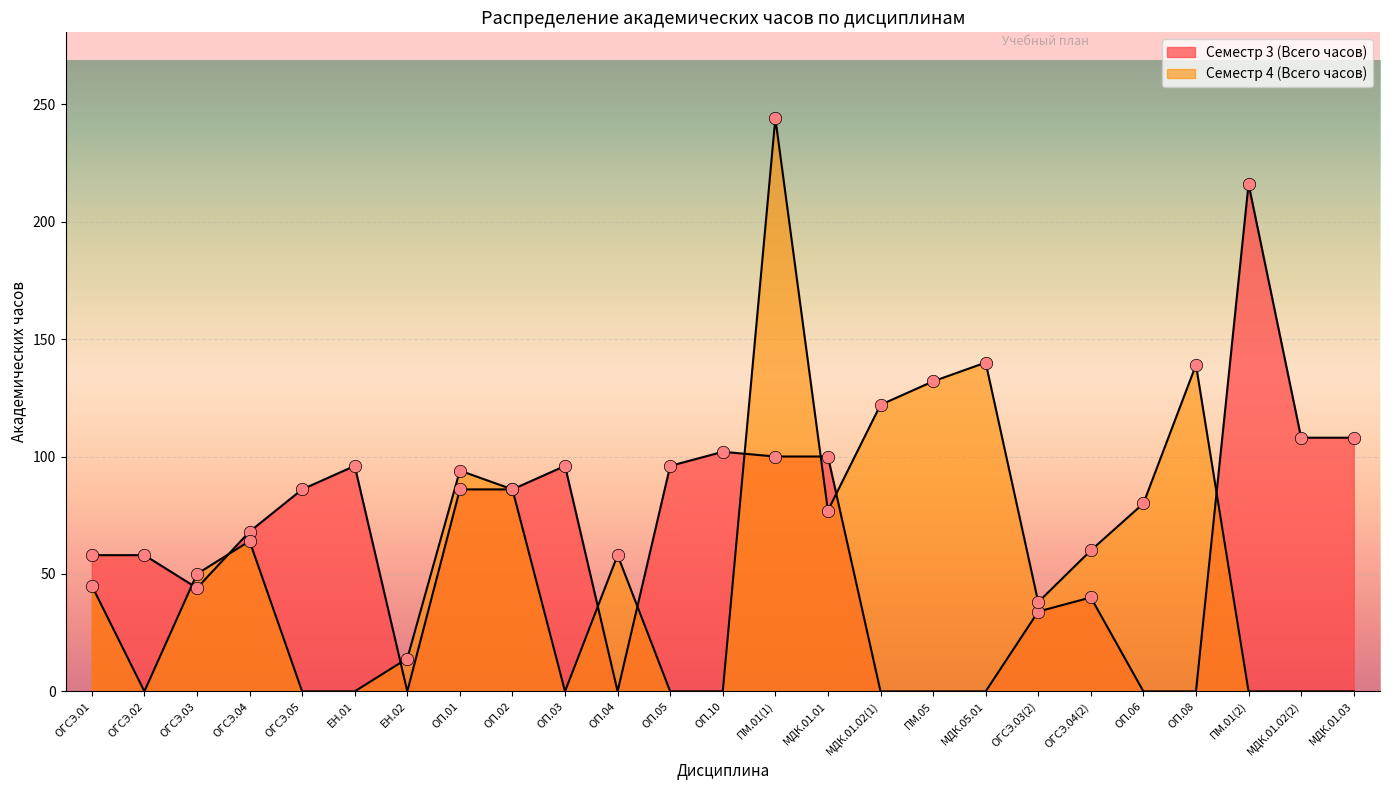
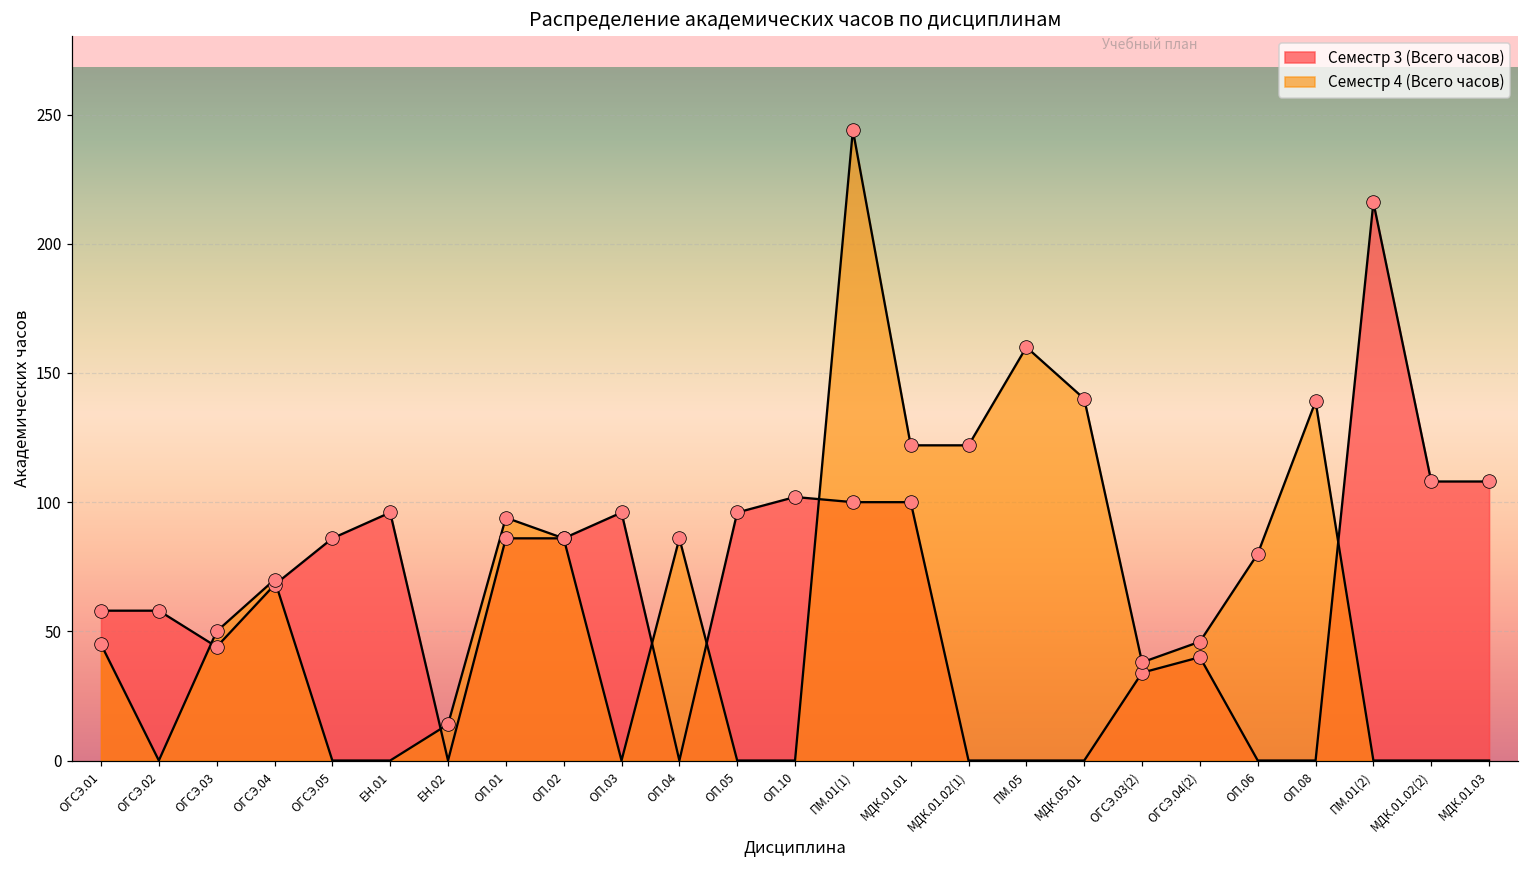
Семестр 4 (Всего часов), ОГСЭ.04: 64 -> 70
Семестр 4 (Всего часов), ОП.04: 58 -> 86
Семестр 4 (Всего часов), МДК.01.01: 77 -> 122
Семестр 4 (Всего часов), ПМ.05: 132 -> 160
Семестр 4 (Всего часов), ОГСЭ.04(2): 60 -> 46
